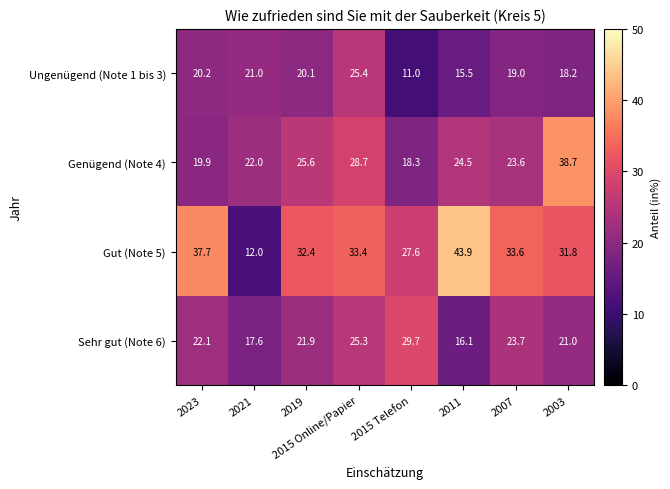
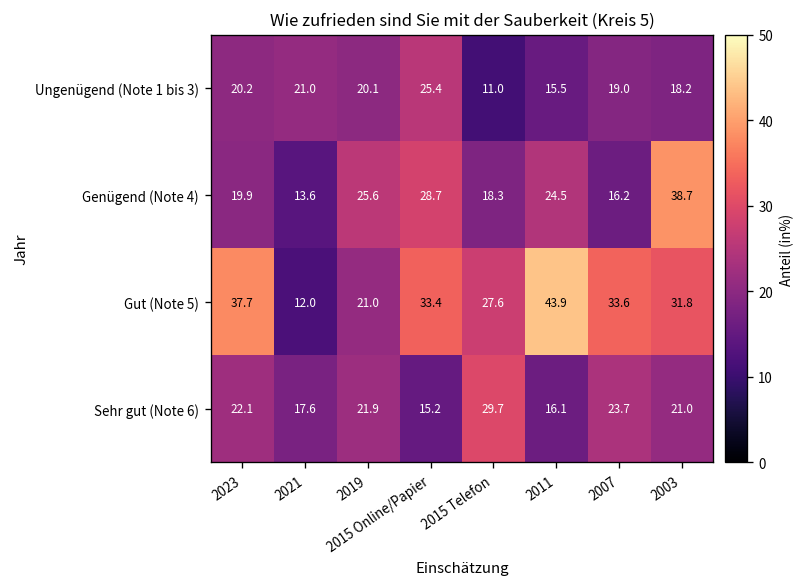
Genügend (Note 4), 2021: 22.0 -> 13.6
Genügend (Note 4), 2007: 23.6 -> 16.2
Gut (Note 5), 2019: 32.4 -> 21.0
Sehr gut (Note 6), 2015 Online/Papier: 25.3 -> 15.2
